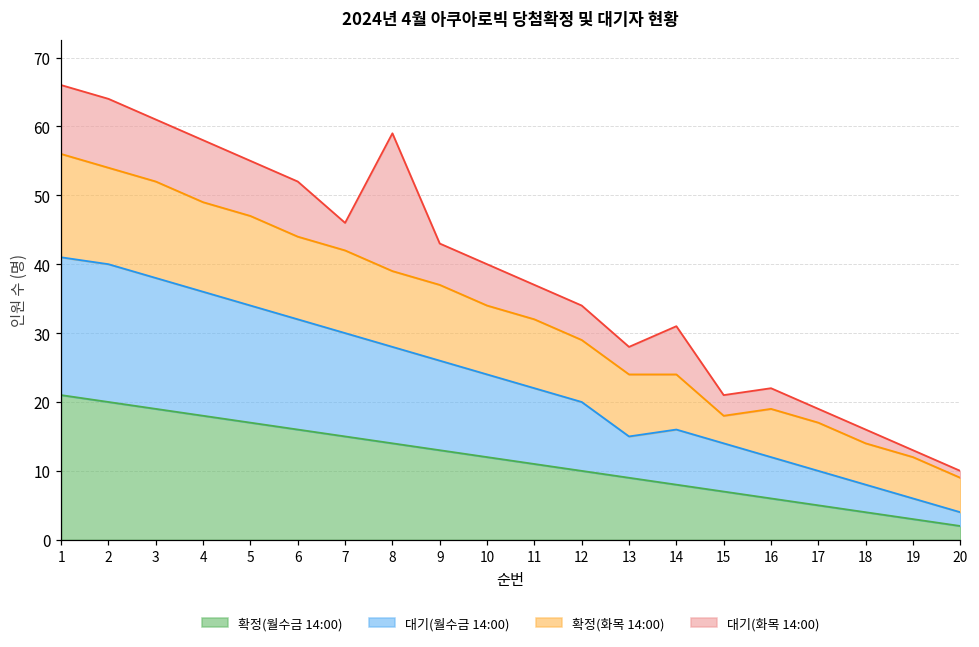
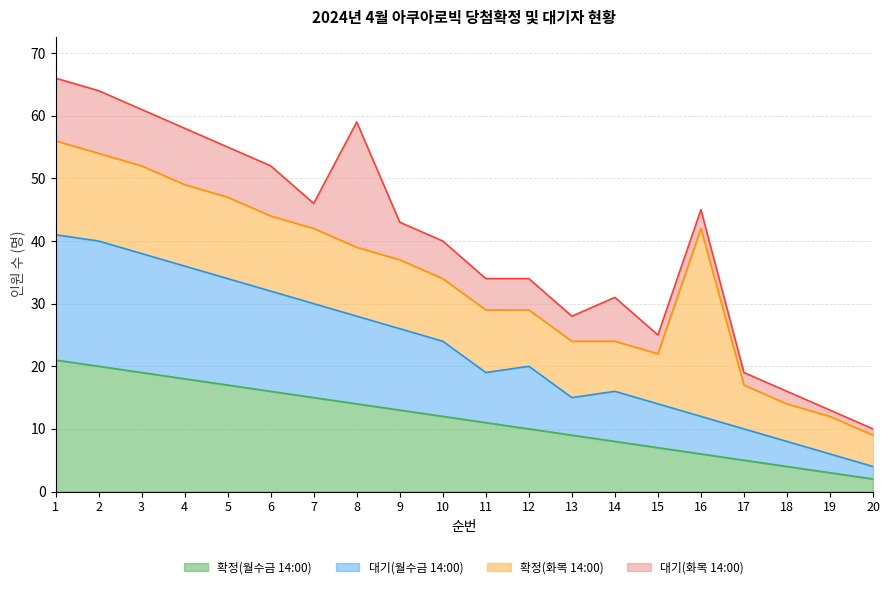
대기(월수금 14:00), 11: 11 -> 8
확정(화목 14:00), 15: 4 -> 8
확정(화목 14:00), 16: 7 -> 30
